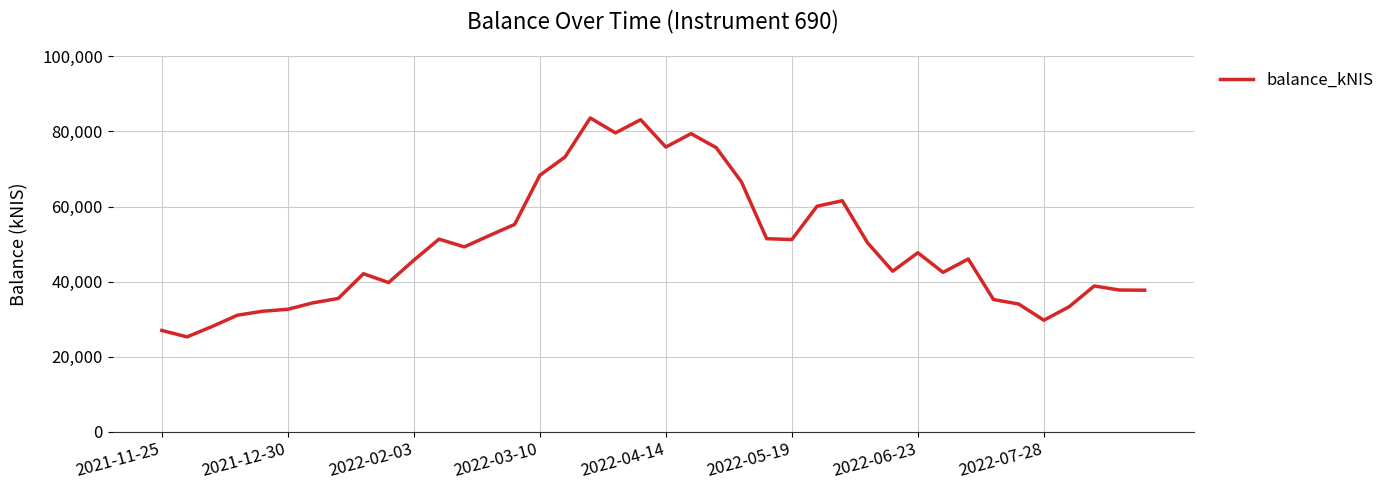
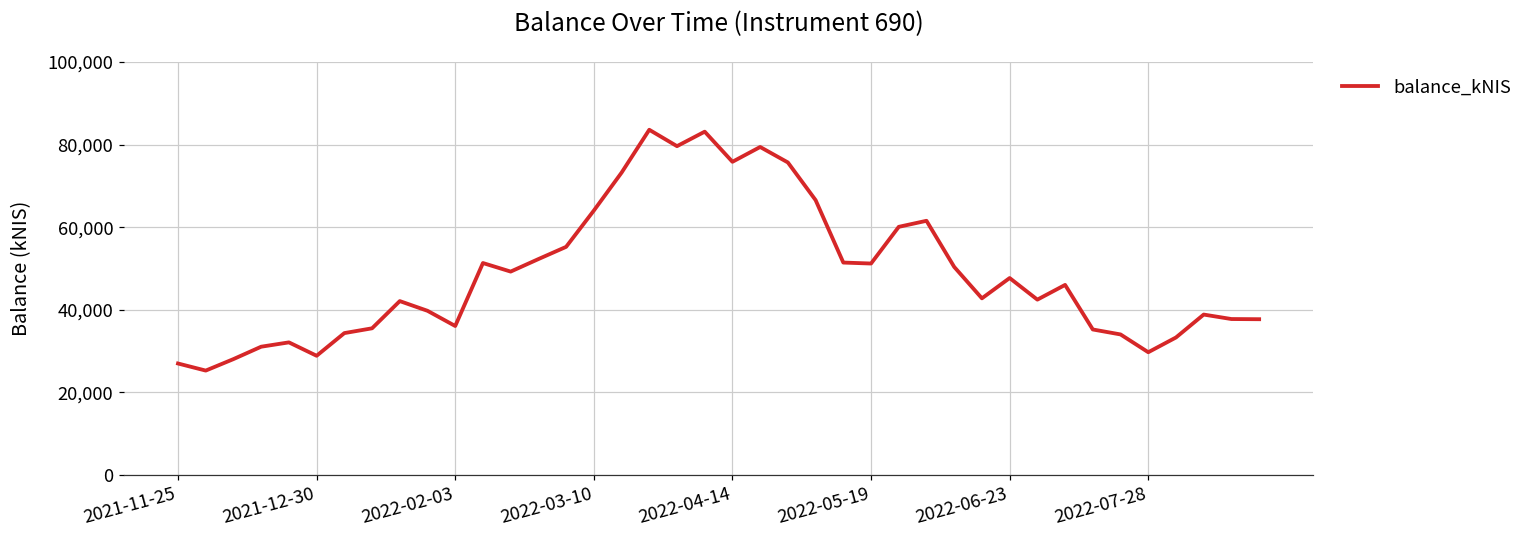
2021-12-30: 33,000 -> 29,000
2022-02-03: 46,000 -> 36,000
2022-03-10: 68,000 -> 64,000
